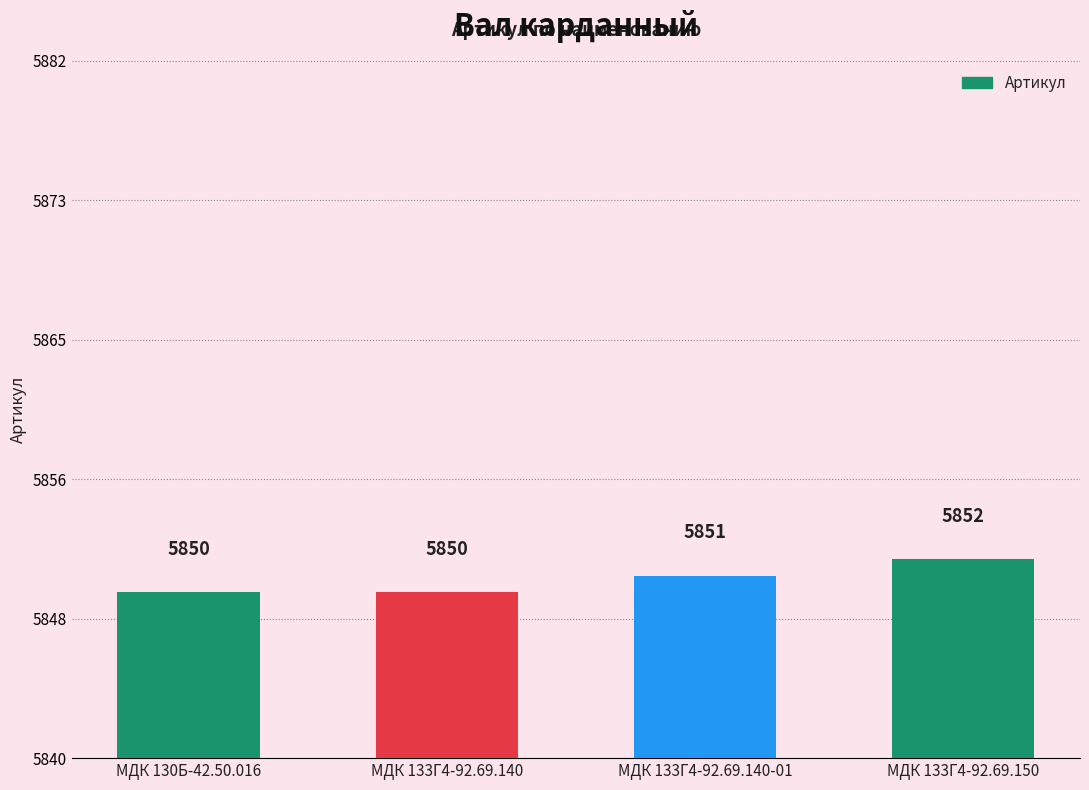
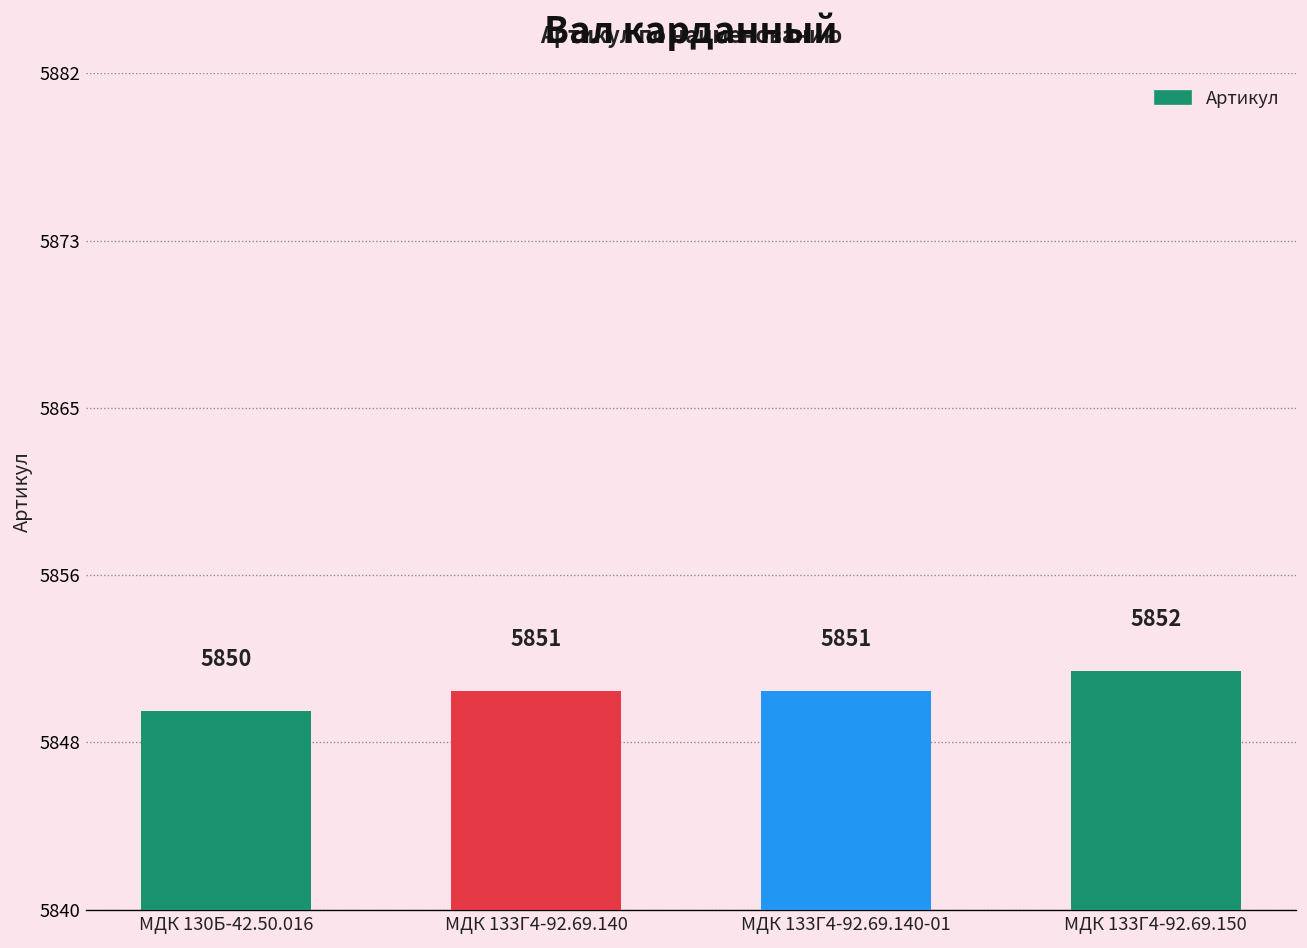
МДК 133Г4-92.69.140: 5850 -> 5851
